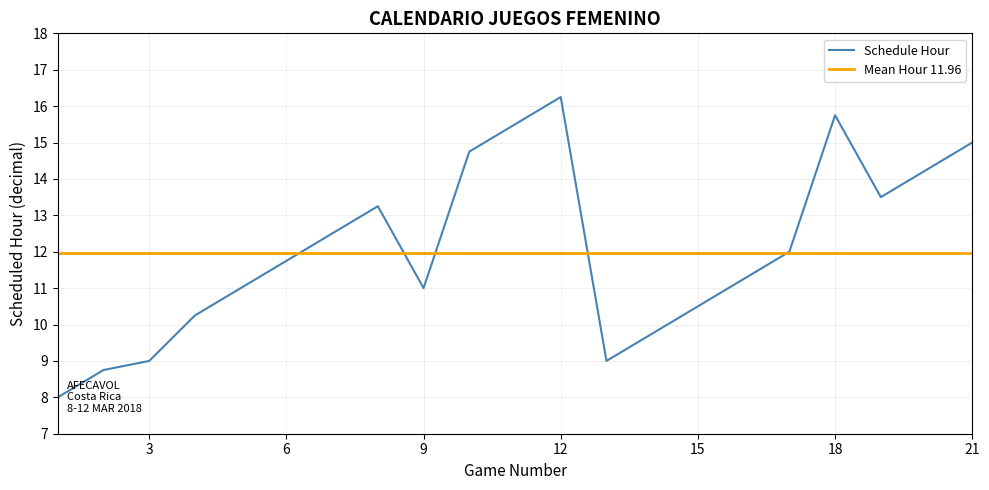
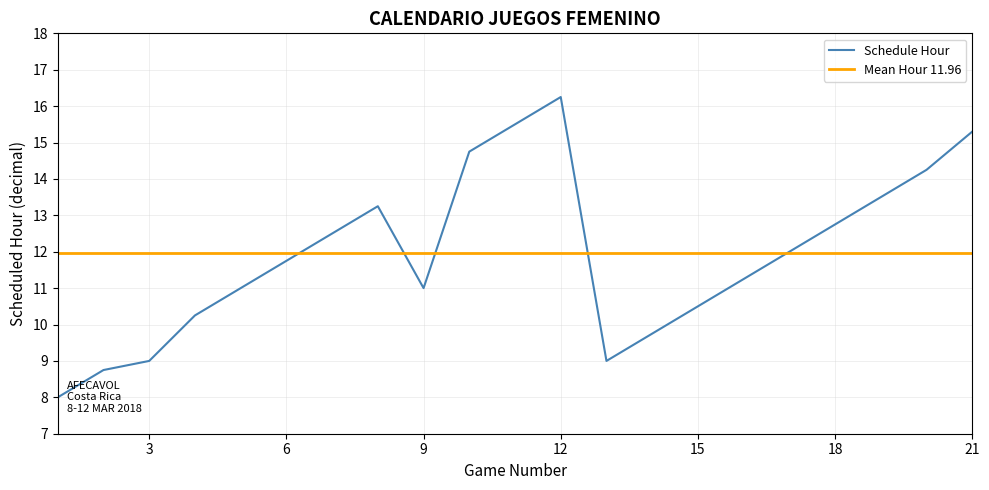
18: 15.8 -> 12.8
21: 15.0 -> 15.3
